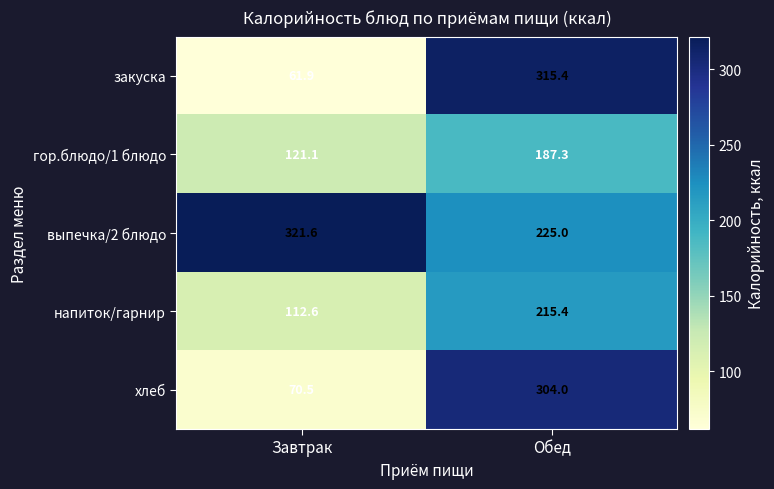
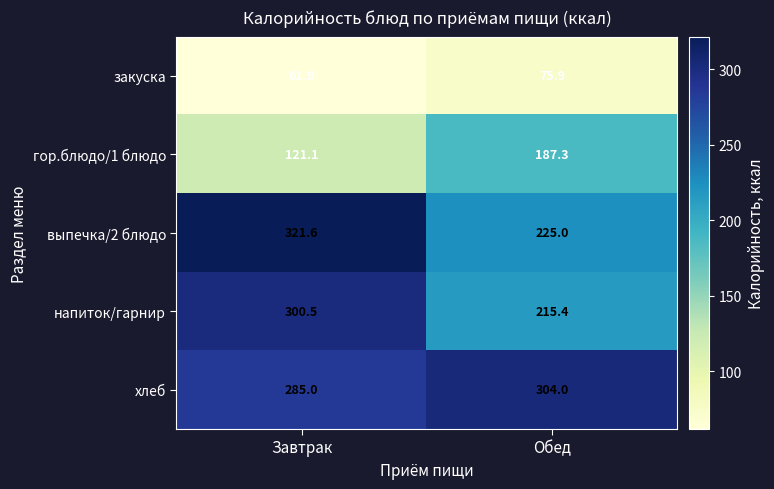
закуска, Обед: 315.4 -> 75.9
напиток/гарнир, Завтрак: 112.6 -> 300.5
хлеб, Завтрак: 70.5 -> 285.0
